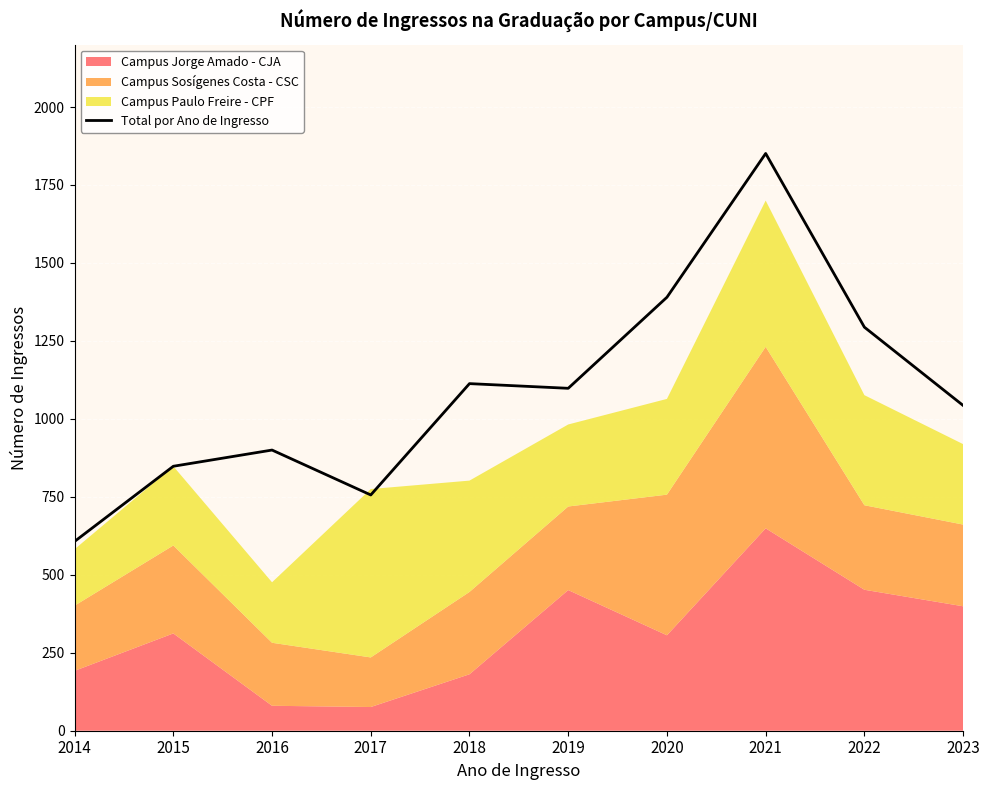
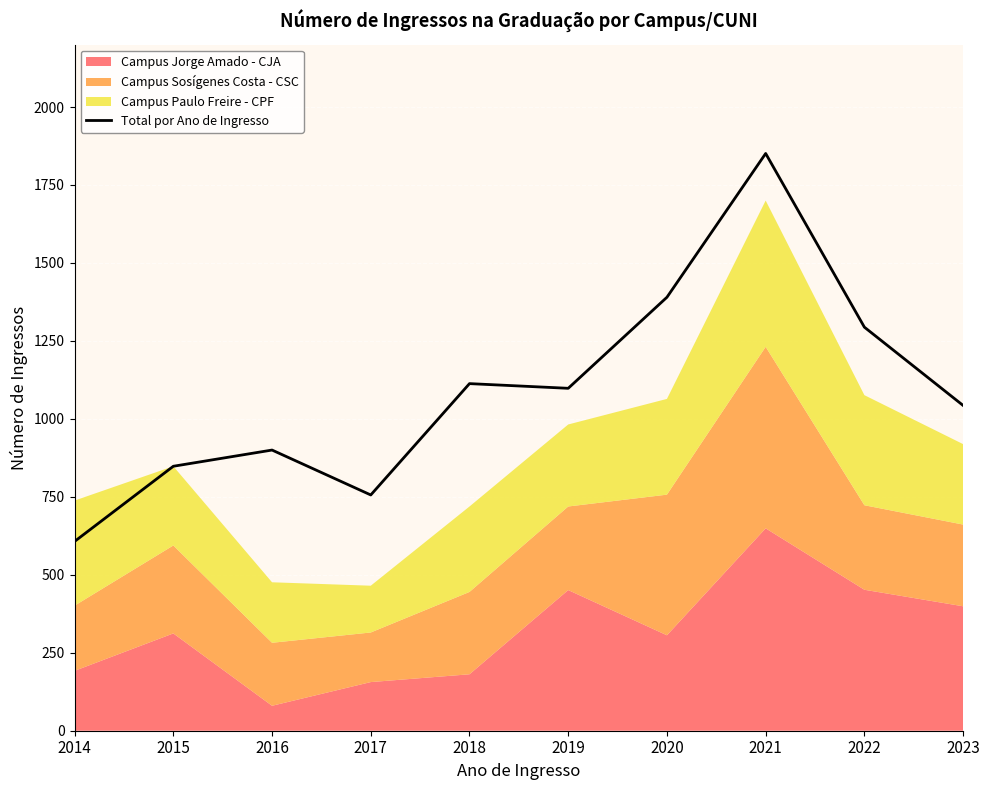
Campus Paulo Freire - CPF, 2014: 180 -> 340
Campus Jorge Amado - CJA, 2017: 80 -> 160
Campus Paulo Freire - CPF, 2017: 540 -> 150
Campus Paulo Freire - CPF, 2018: 360 -> 270
